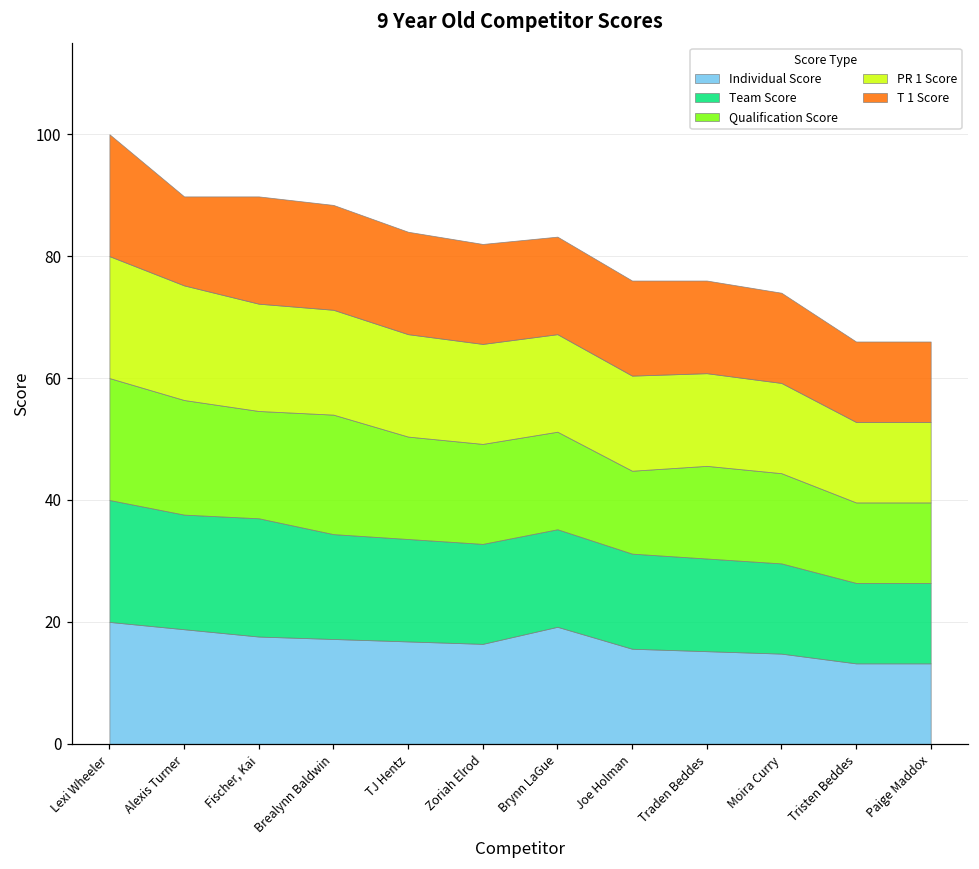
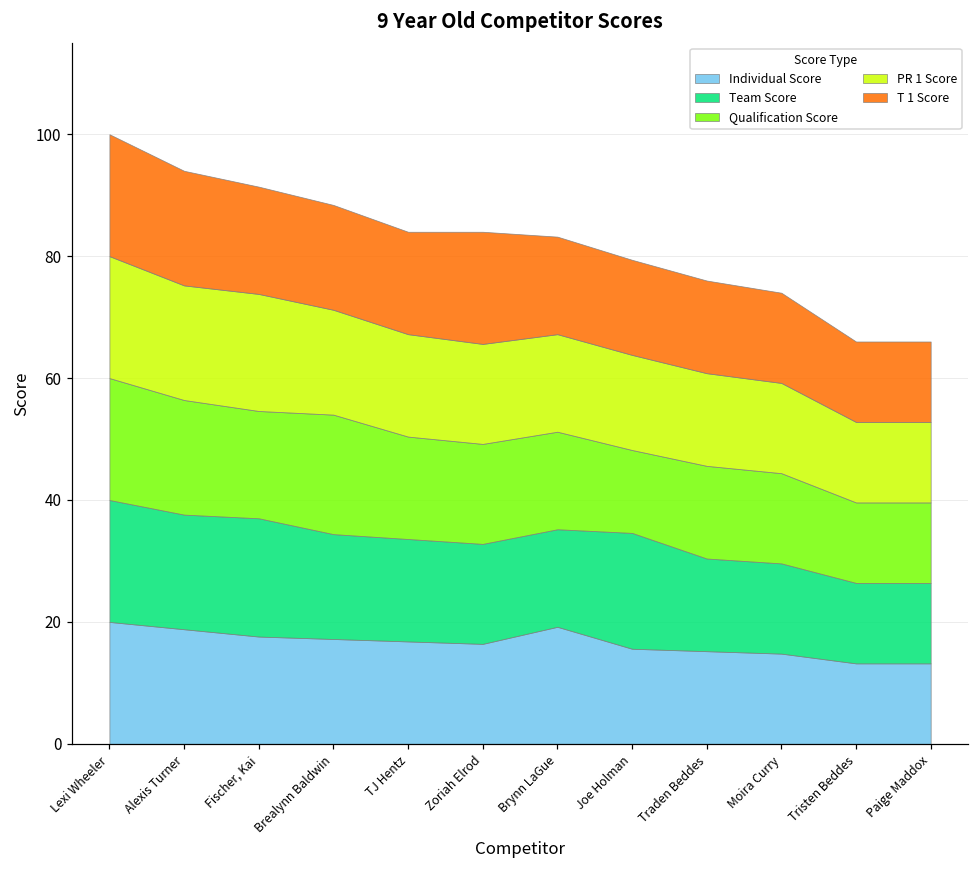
T 1 Score, Alexis Turner: 15 -> 19
PR 1 Score, Fischer, Kai: 18 -> 19
T 1 Score, Zoriah Elrod: 16 -> 18
Team Score, Joe Holman: 16 -> 19
